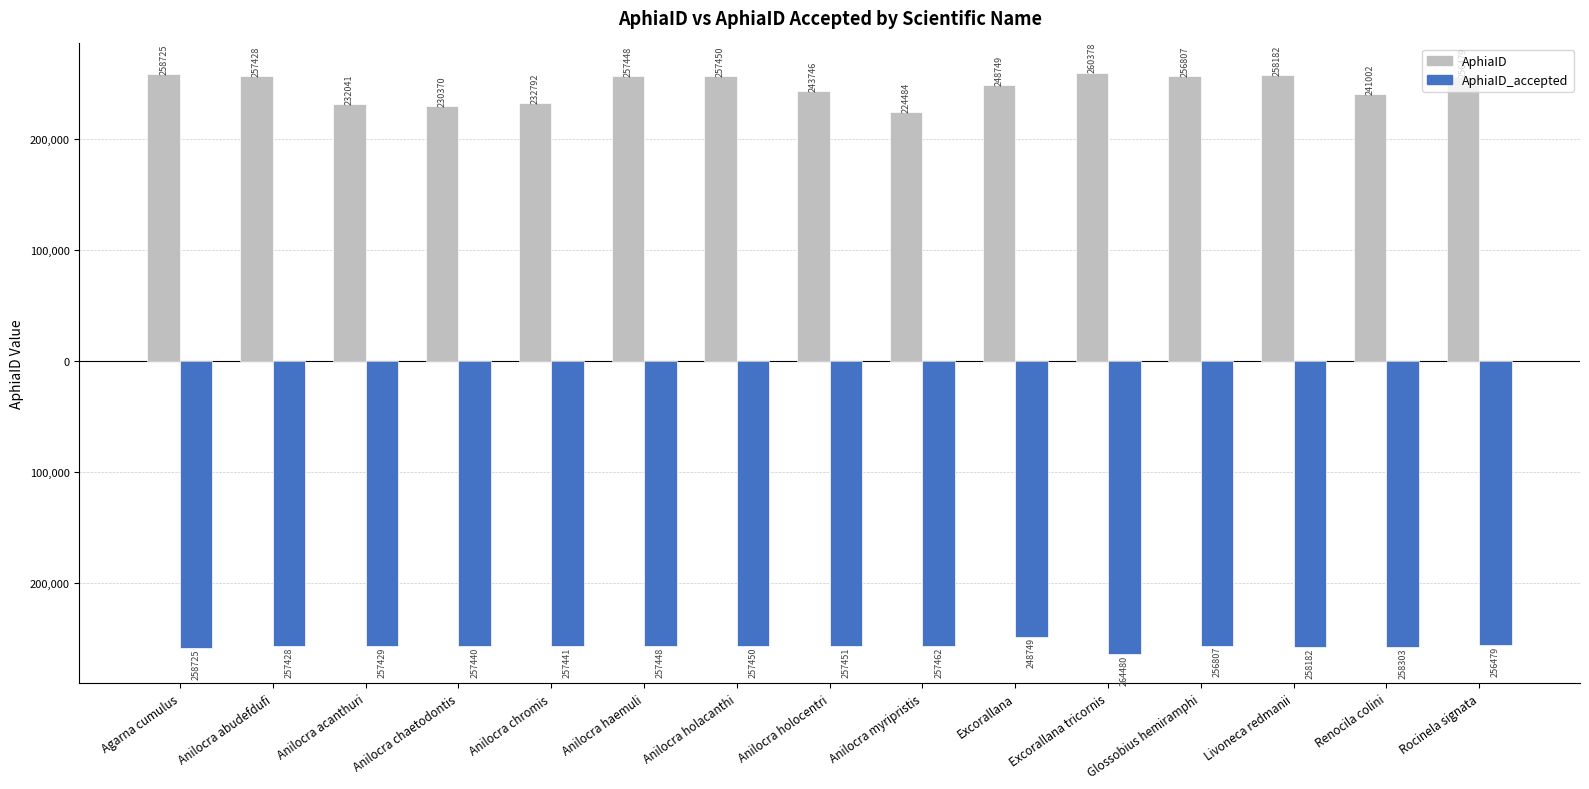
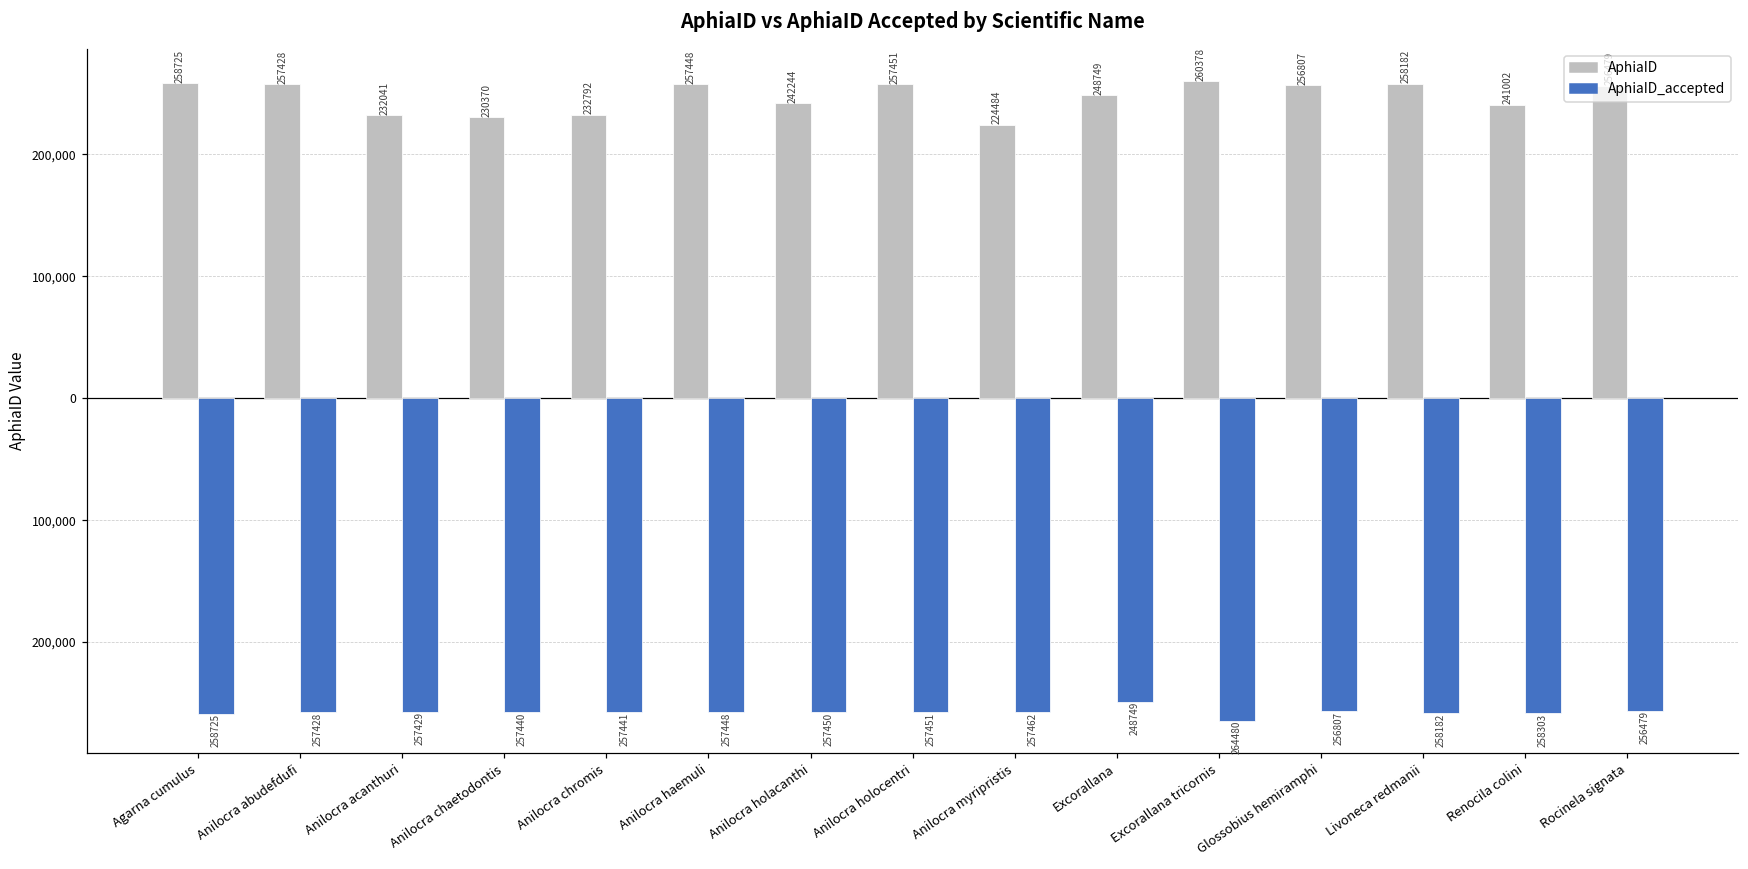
AphiaID, Anilocra holacanthi: 257450 -> 242244
AphiaID, Anilocra holocentri: 243746 -> 257451
